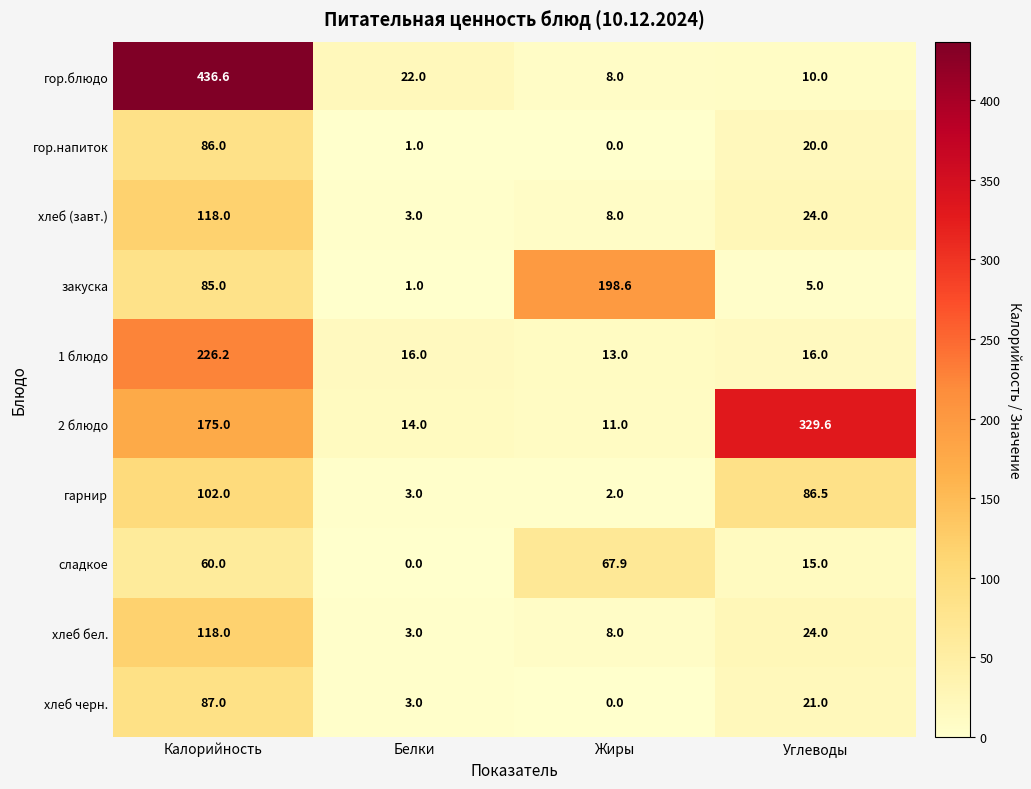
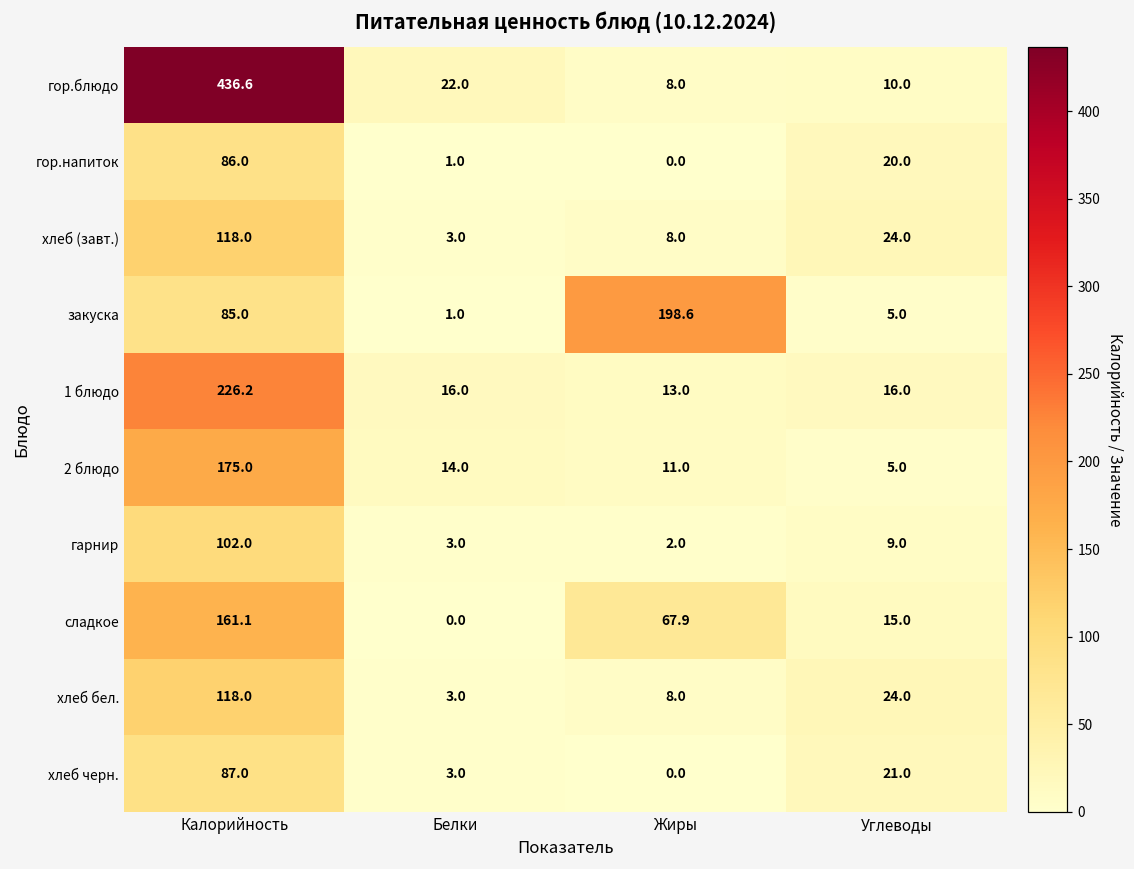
2 блюдо, Углеводы: 329.6 -> 5.0
гарнир, Углеводы: 86.5 -> 9.0
сладкое, Калорийность: 60.0 -> 161.1
